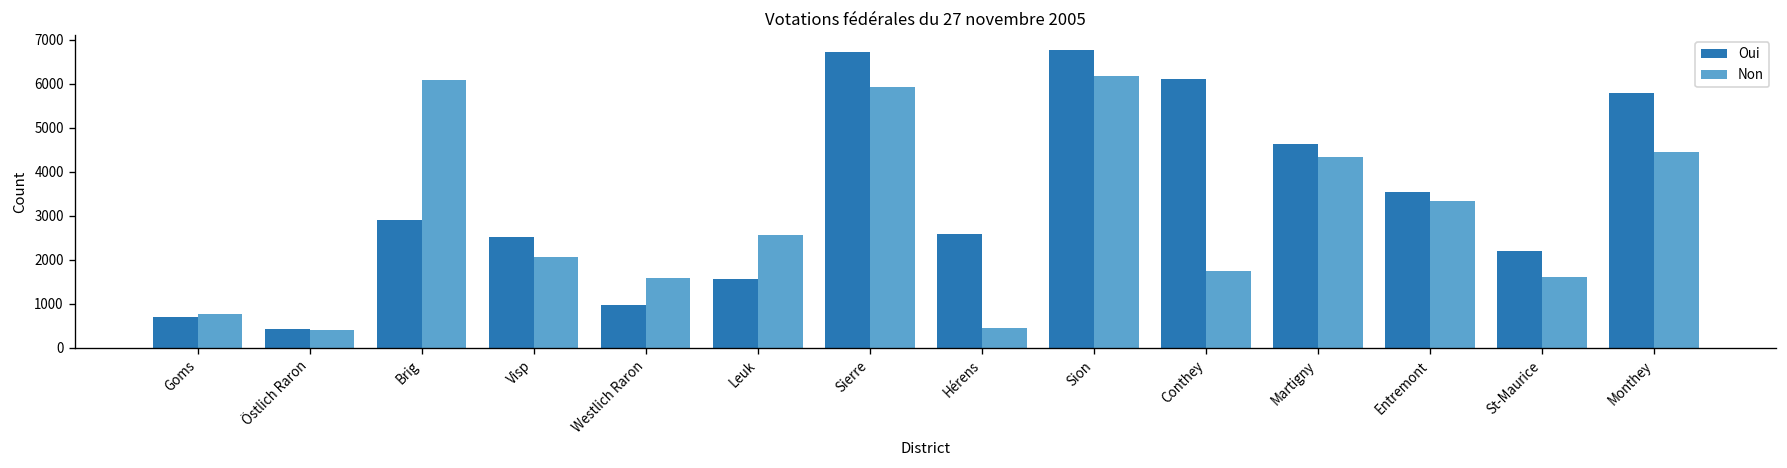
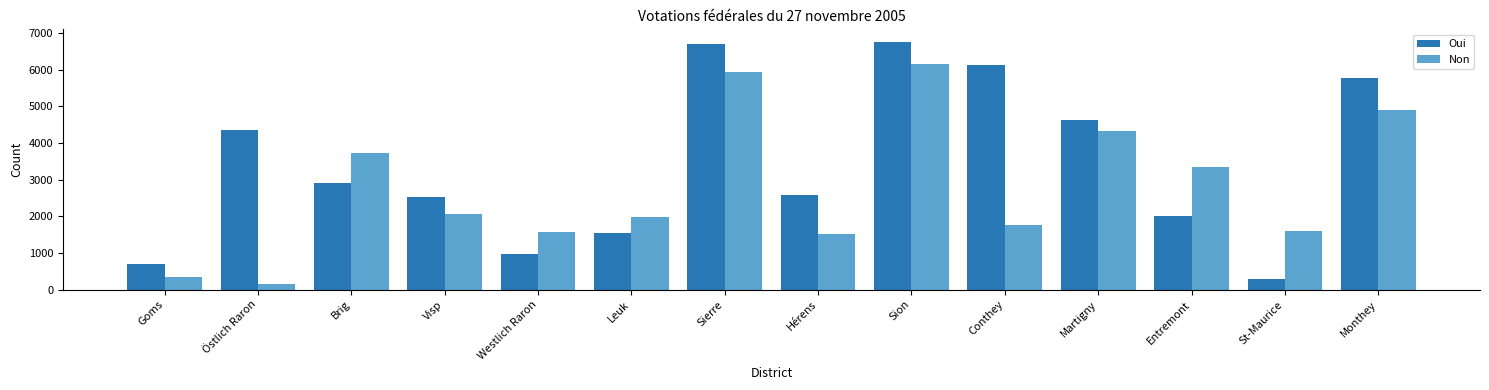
Non, Goms: 800 -> 400
Oui, Östlich Raron: 400 -> 4400
Non, Östlich Raron: 400 -> 200
Non, Brig: 6100 -> 3700
Non, Leuk: 2600 -> 2000
Non, Hérens: 400 -> 1500
Oui, Entremont: 3500 -> 2000
Oui, St-Maurice: 2200 -> 300
Non, Monthey: 4400 -> 4900
